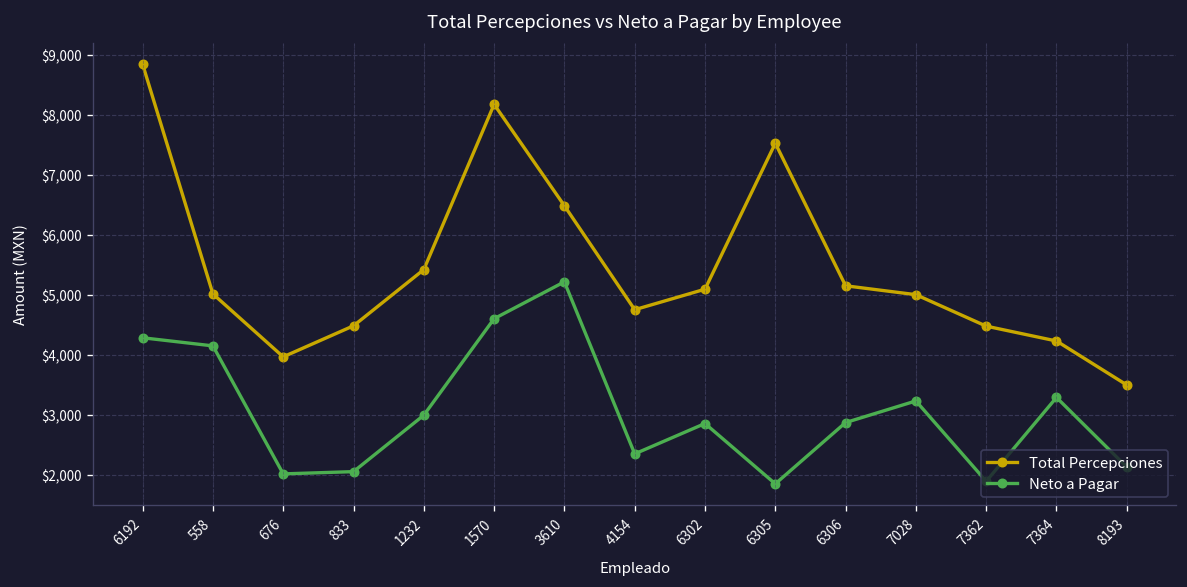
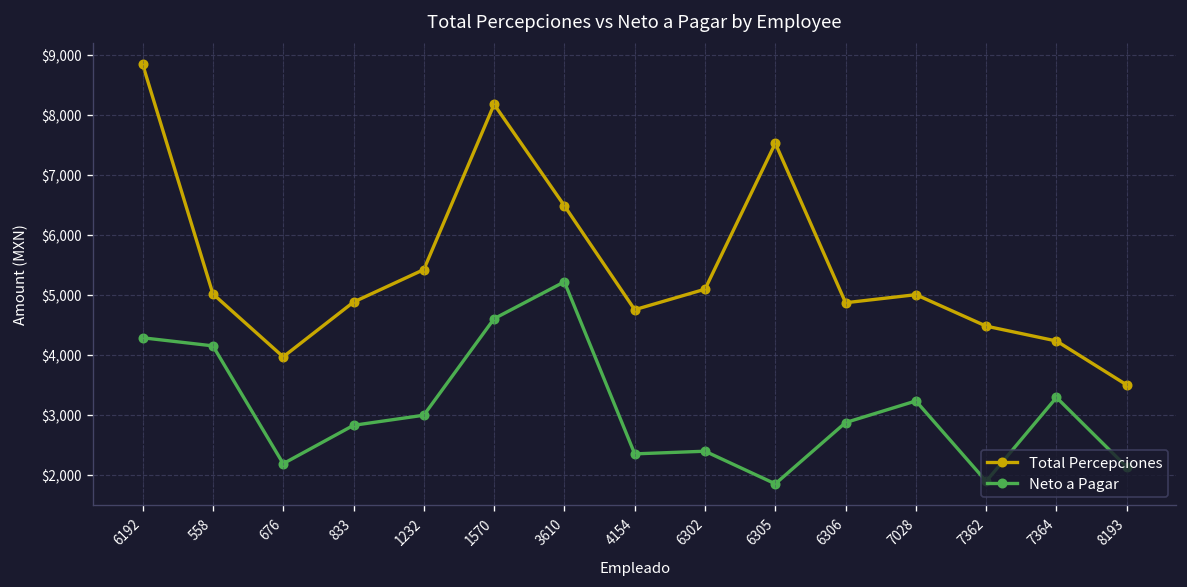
Neto a Pagar, 676: $2,000 -> $2,200
Total Percepciones, 833: $4,500 -> $4,900
Neto a Pagar, 833: $2,100 -> $2,800
Neto a Pagar, 6302: $2,900 -> $2,400
Total Percepciones, 6306: $5,200 -> $4,900
